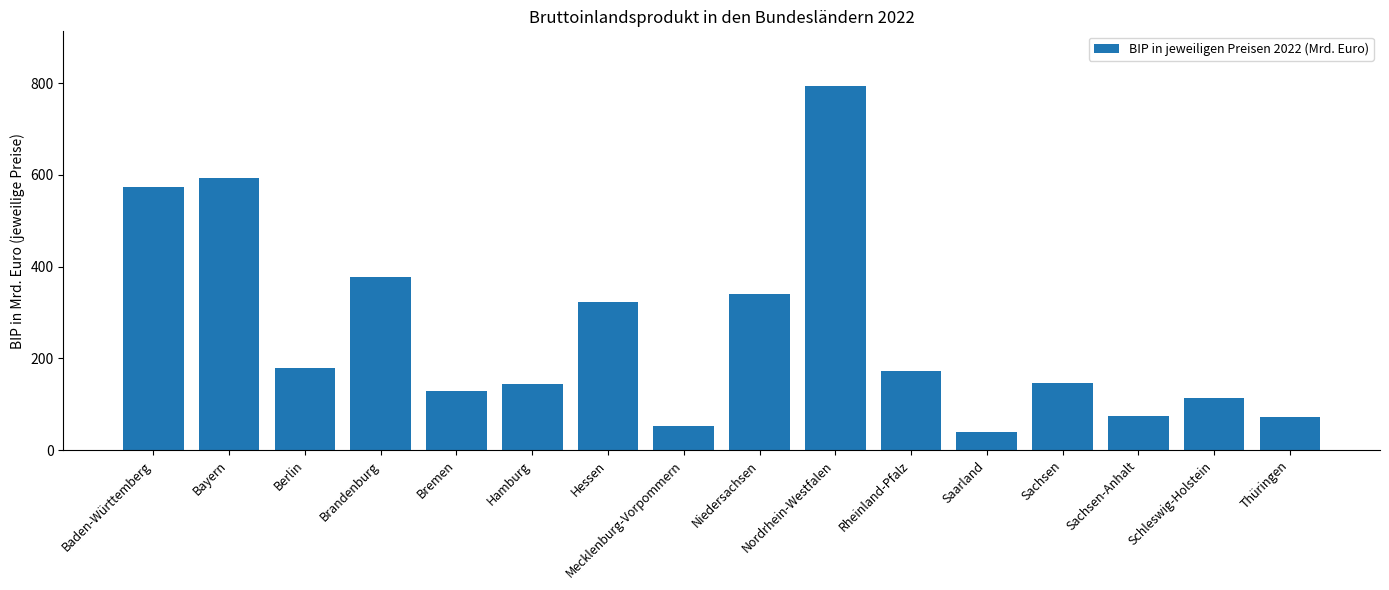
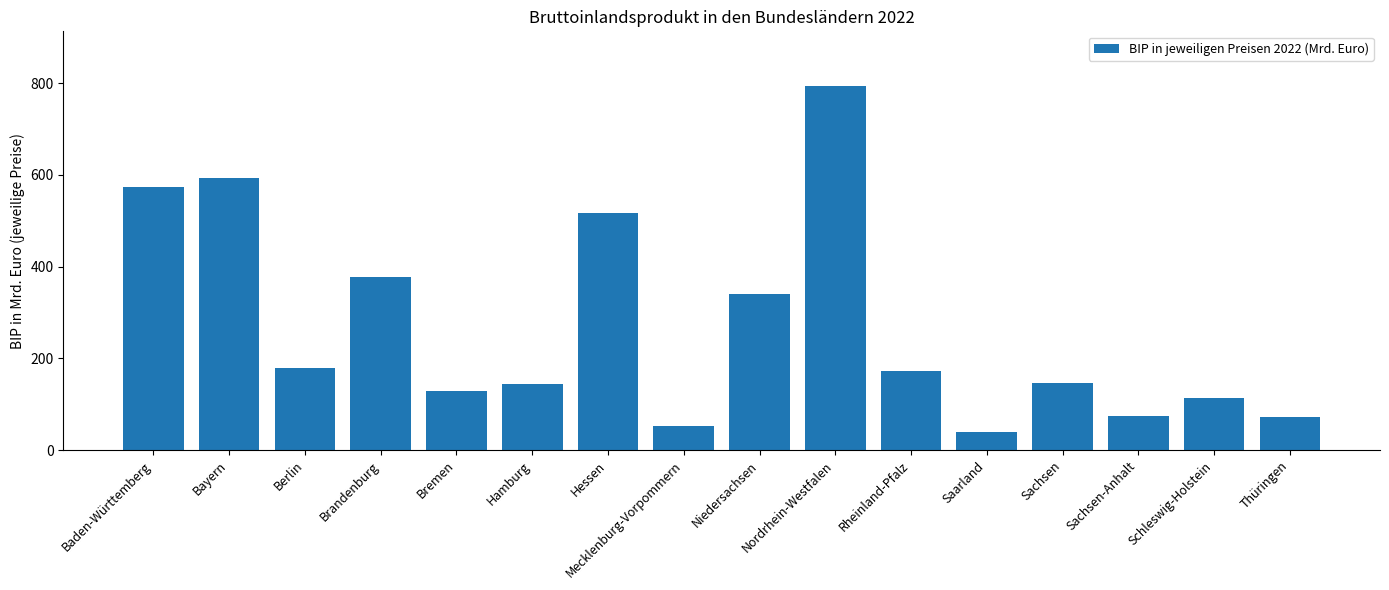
Hessen: 320 -> 520
